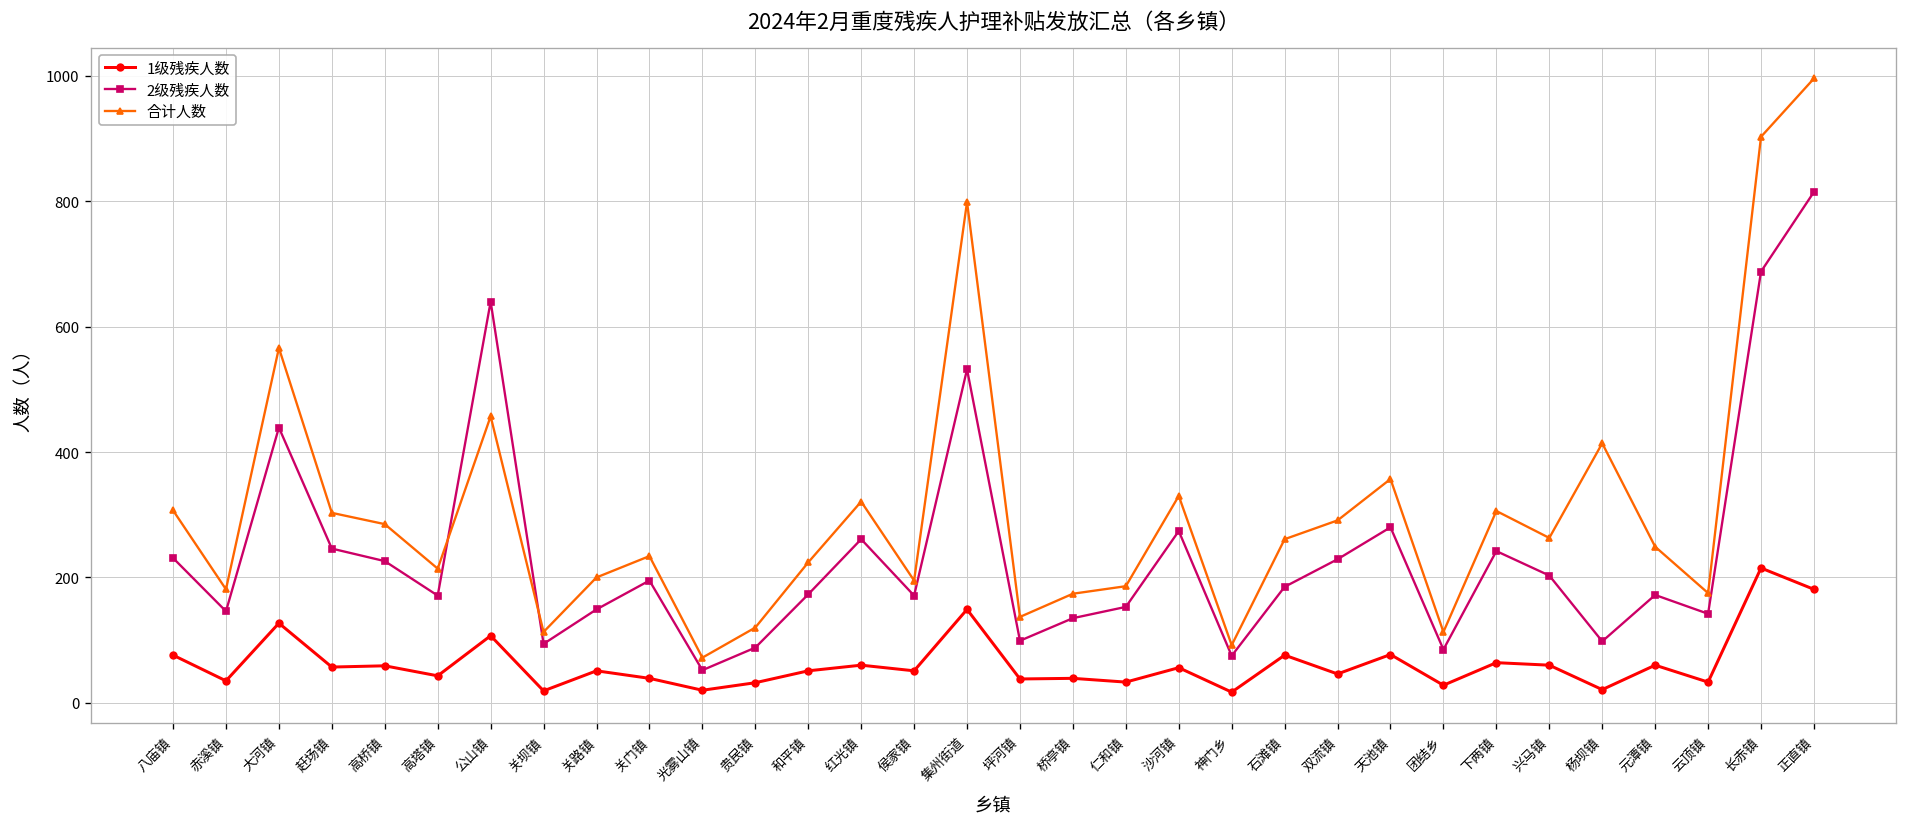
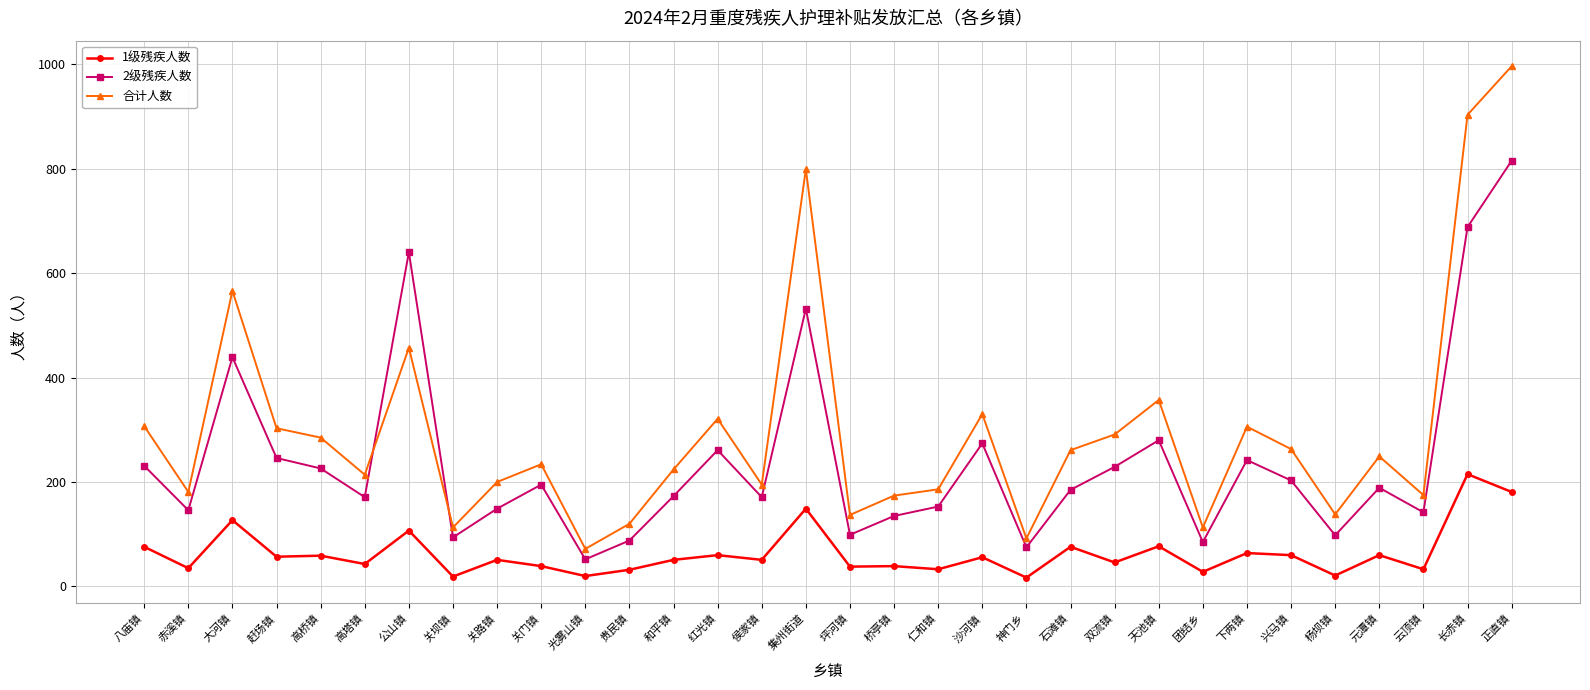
合计人数, 杨坝镇: 410 -> 140
2级残疾人数, 元潭镇: 170 -> 190
